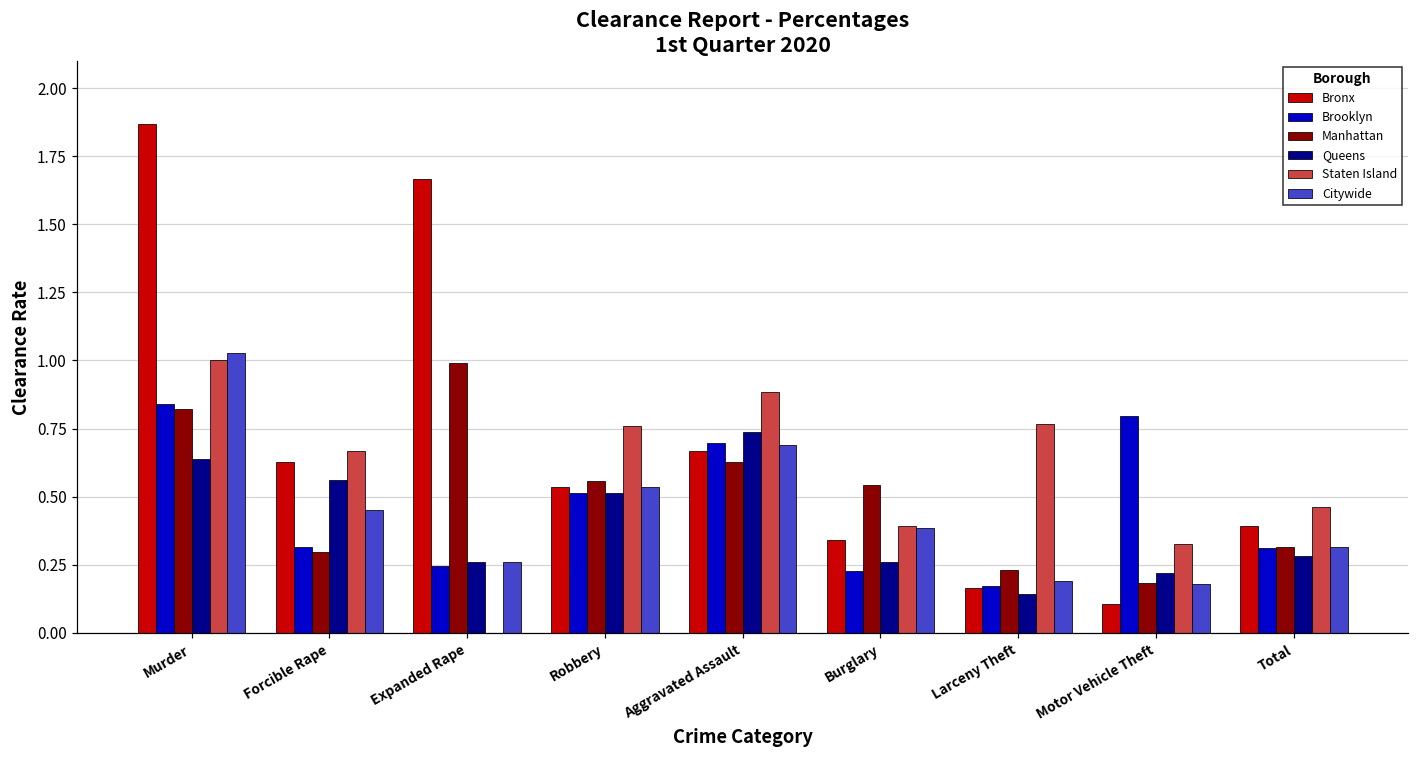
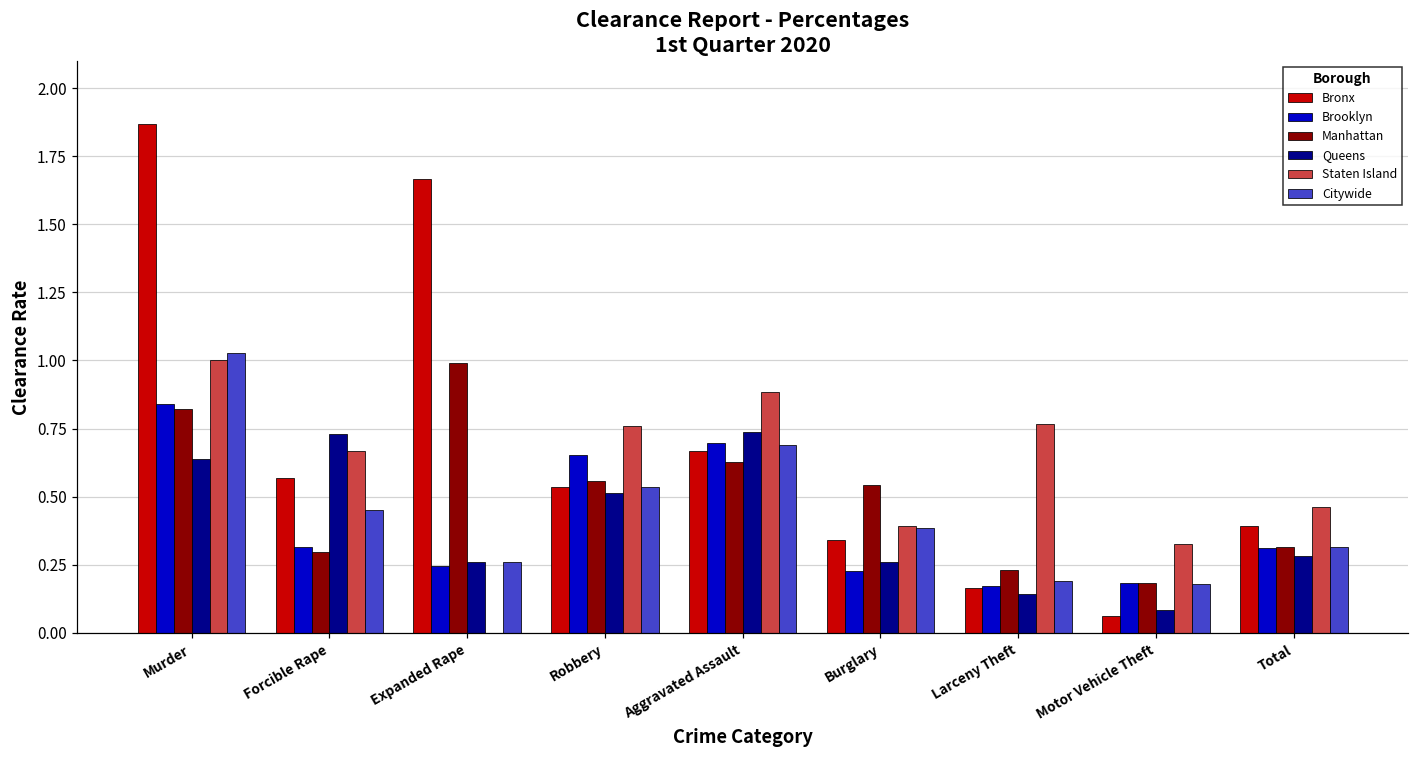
Bronx, Forcible Rape: 0.63 -> 0.57
Queens, Forcible Rape: 0.56 -> 0.73
Brooklyn, Robbery: 0.51 -> 0.65
Bronx, Motor Vehicle Theft: 0.11 -> 0.06
Brooklyn, Motor Vehicle Theft: 0.79 -> 0.18
Queens, Motor Vehicle Theft: 0.22 -> 0.09
